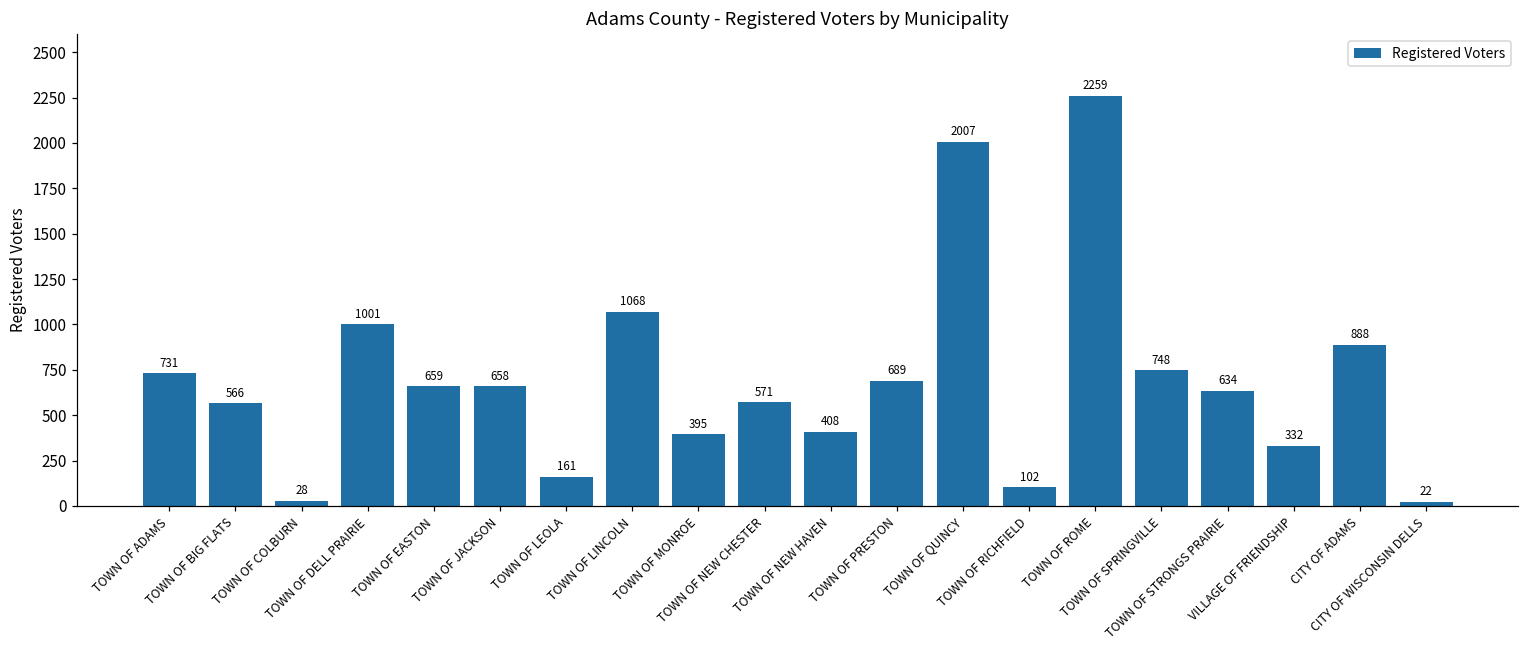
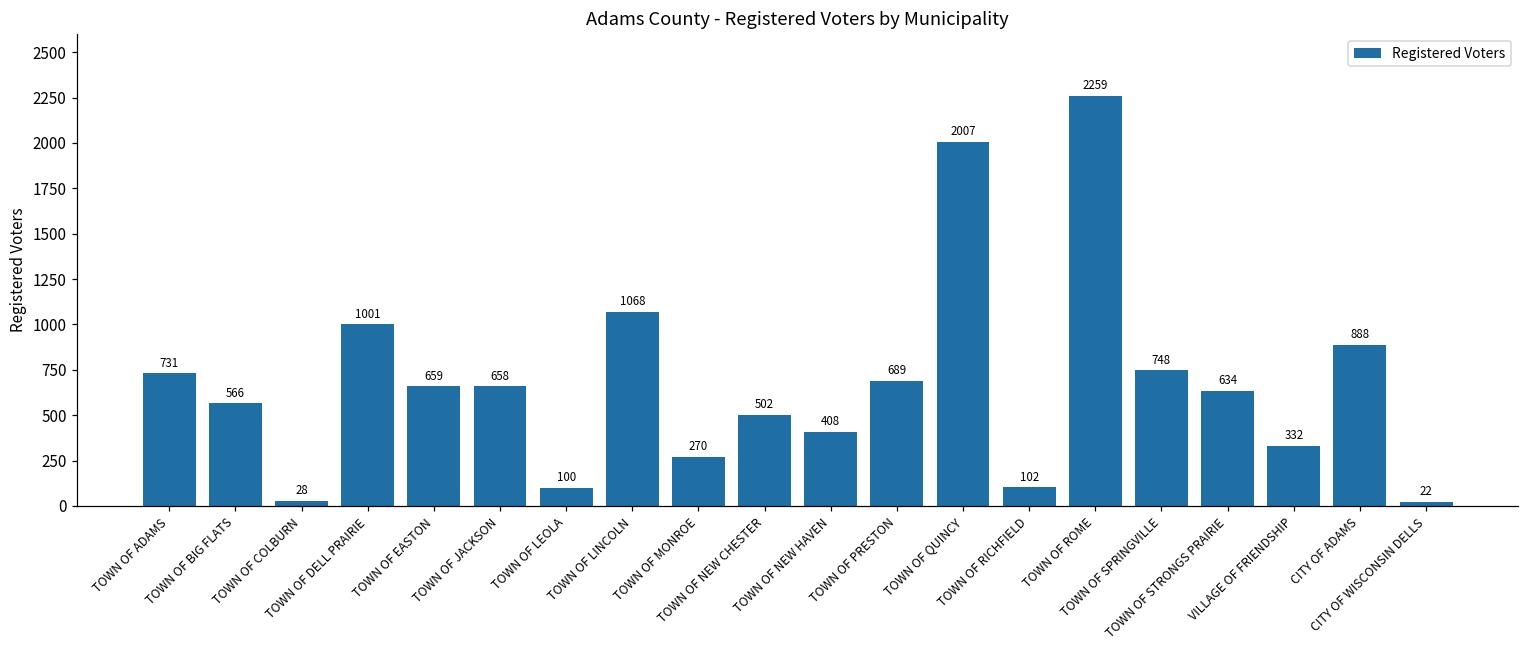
TOWN OF LEOLA: 161 -> 100
TOWN OF MONROE: 395 -> 270
TOWN OF NEW CHESTER: 571 -> 502
